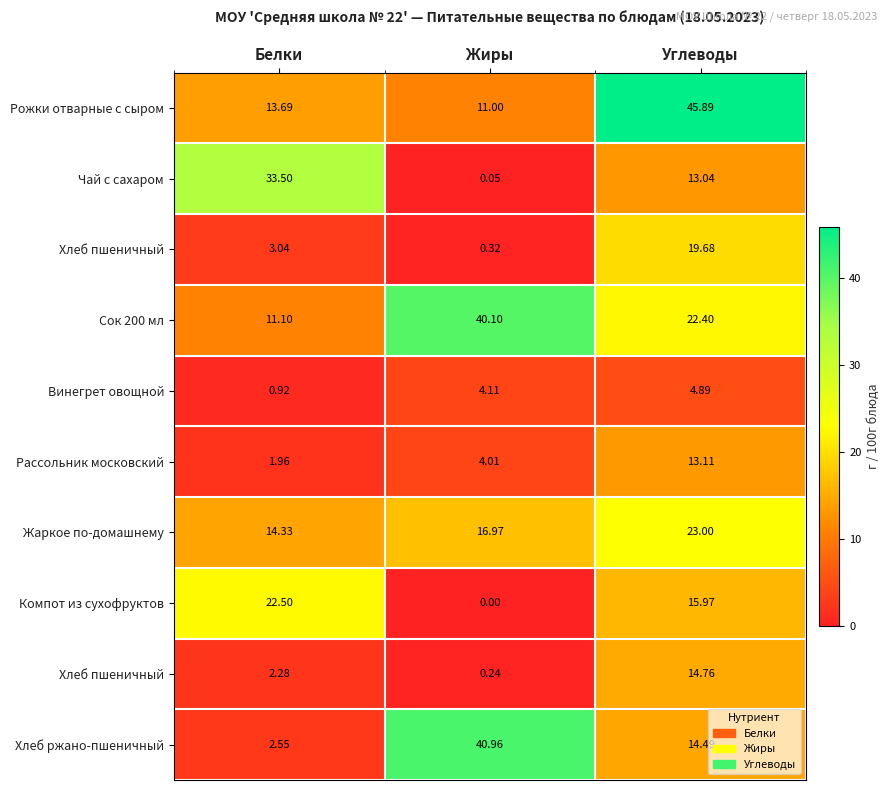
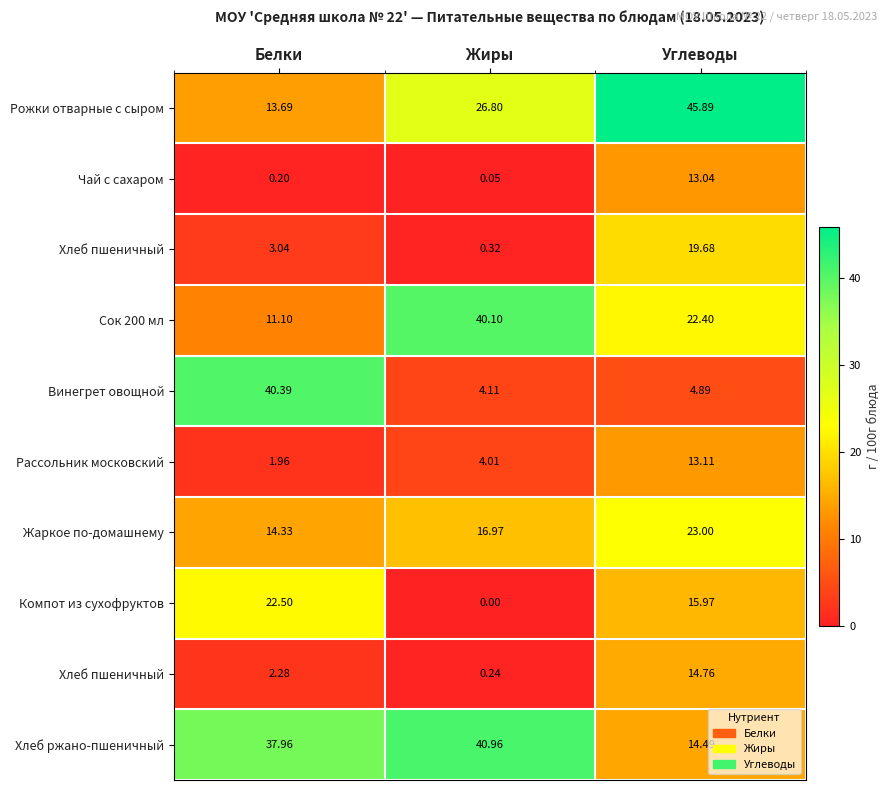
Рожки отварные с сыром, Жиры: 11.00 -> 26.80
Чай с сахаром, Белки: 33.50 -> 0.20
Винегрет овощной, Белки: 0.92 -> 40.39
Хлеб ржано-пшеничный, Белки: 2.55 -> 37.96
